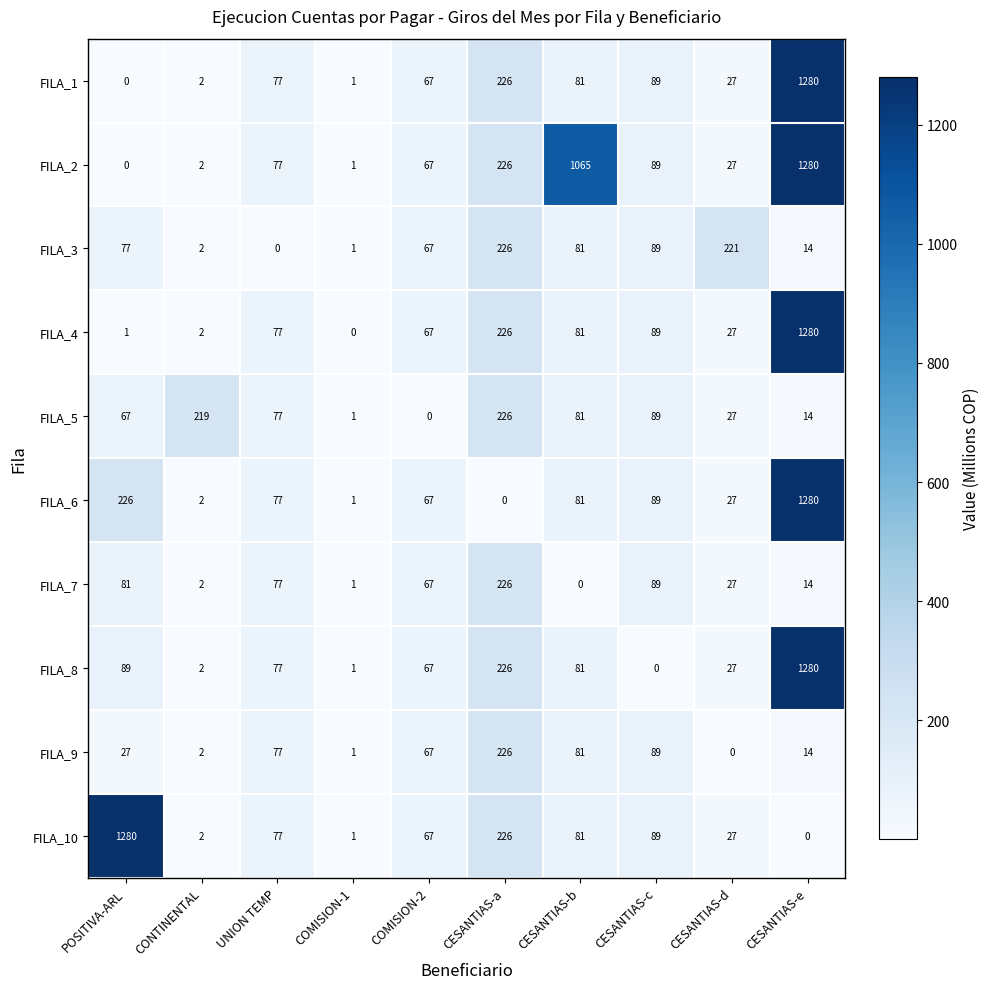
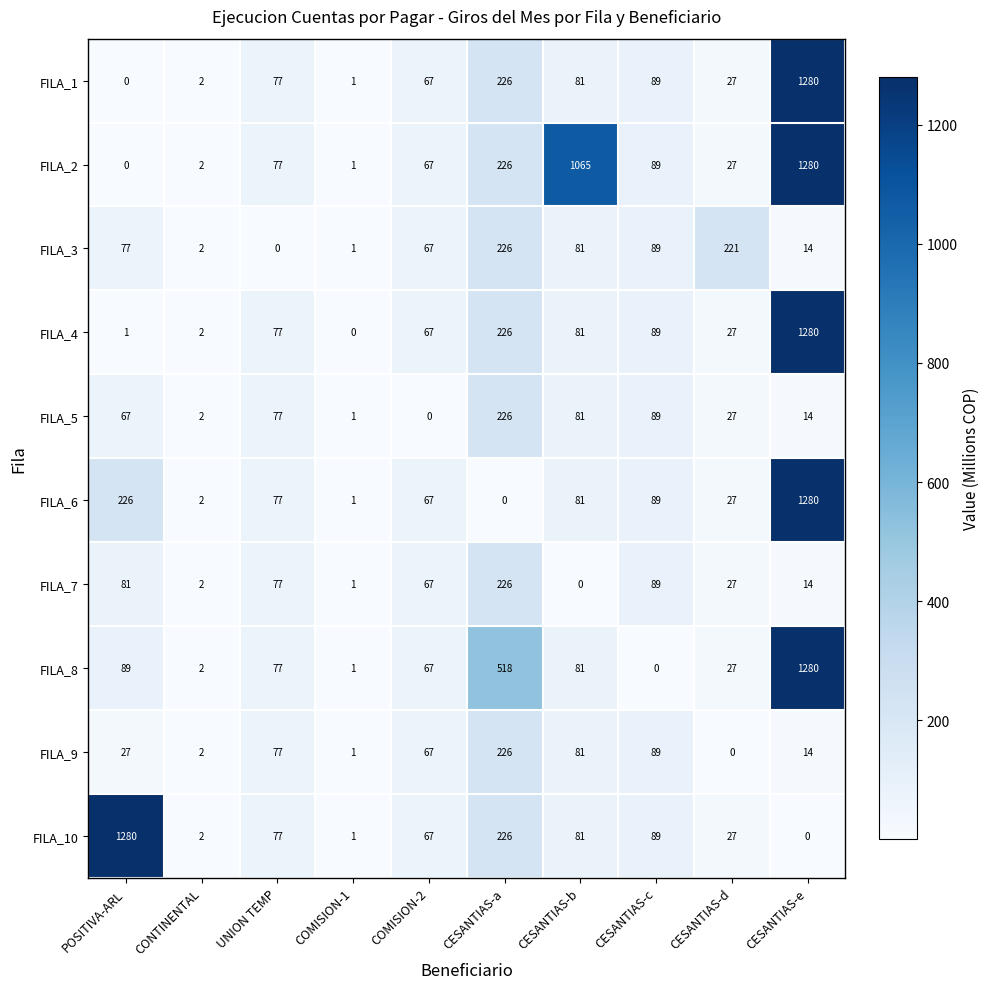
FILA_5, CONTINENTAL: 219 -> 2
FILA_8, CESANTIAS-a: 226 -> 518
